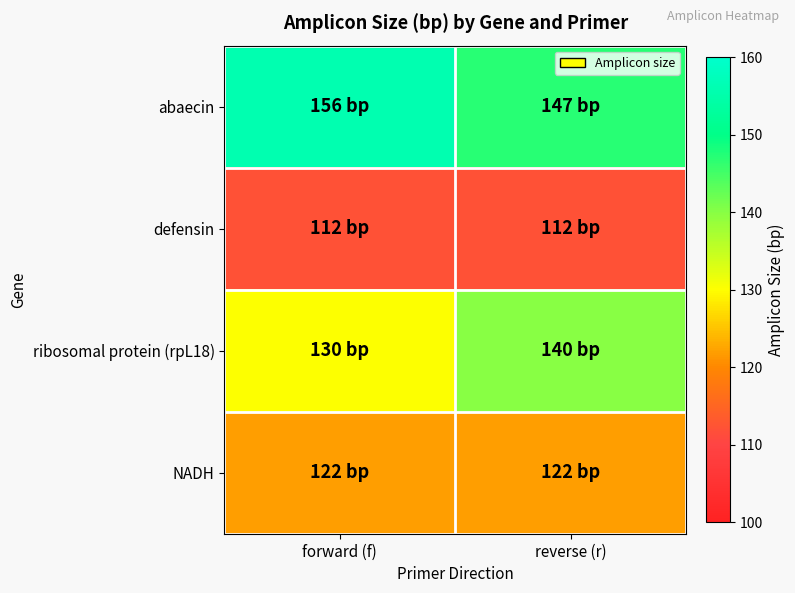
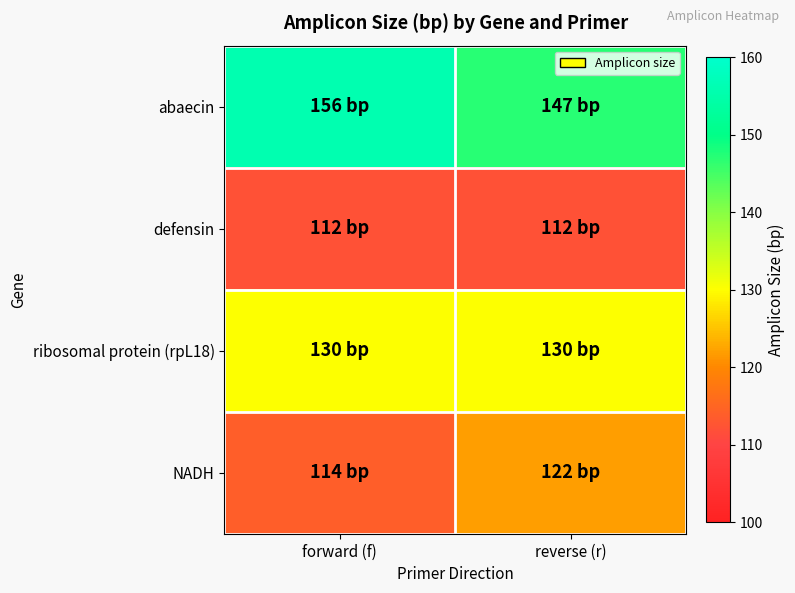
ribosomal protein (rpL18), reverse (r): 140 -> 130
NADH, forward (f): 122 -> 114
